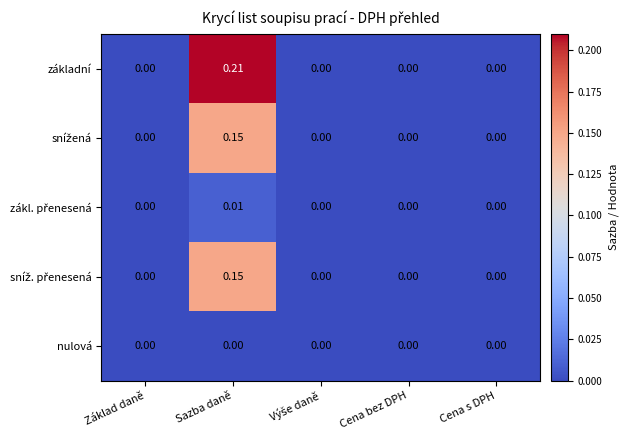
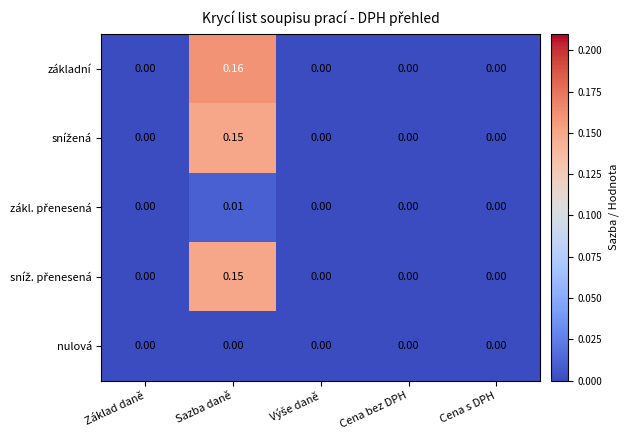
základní, Sazba daně: 0.21 -> 0.16
